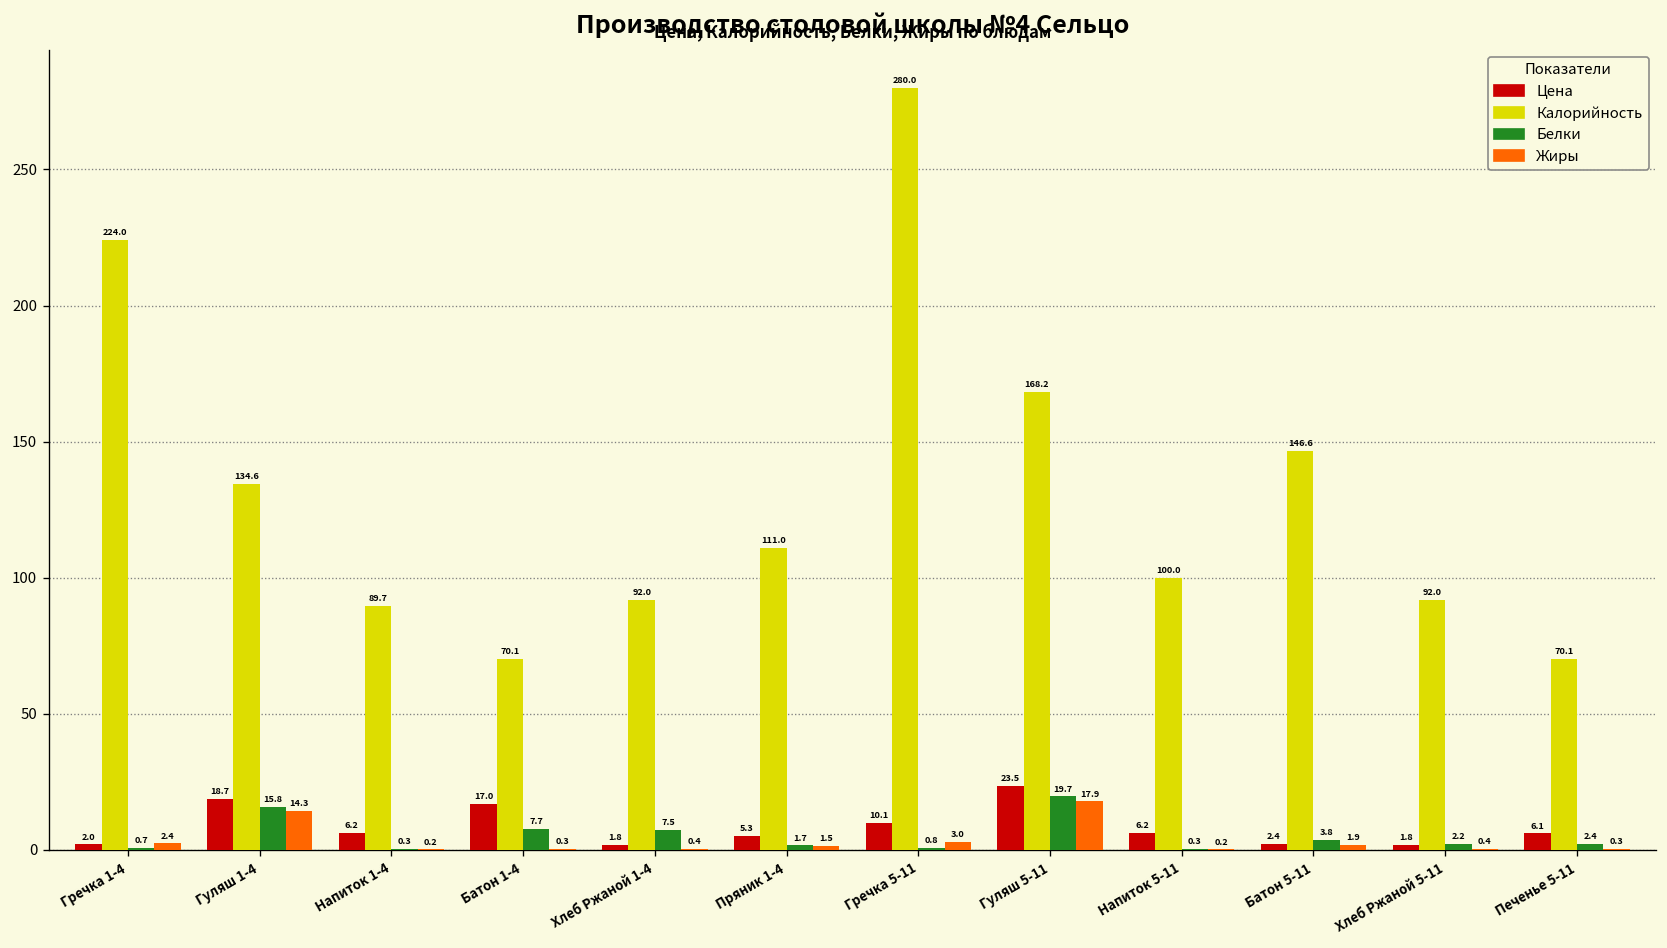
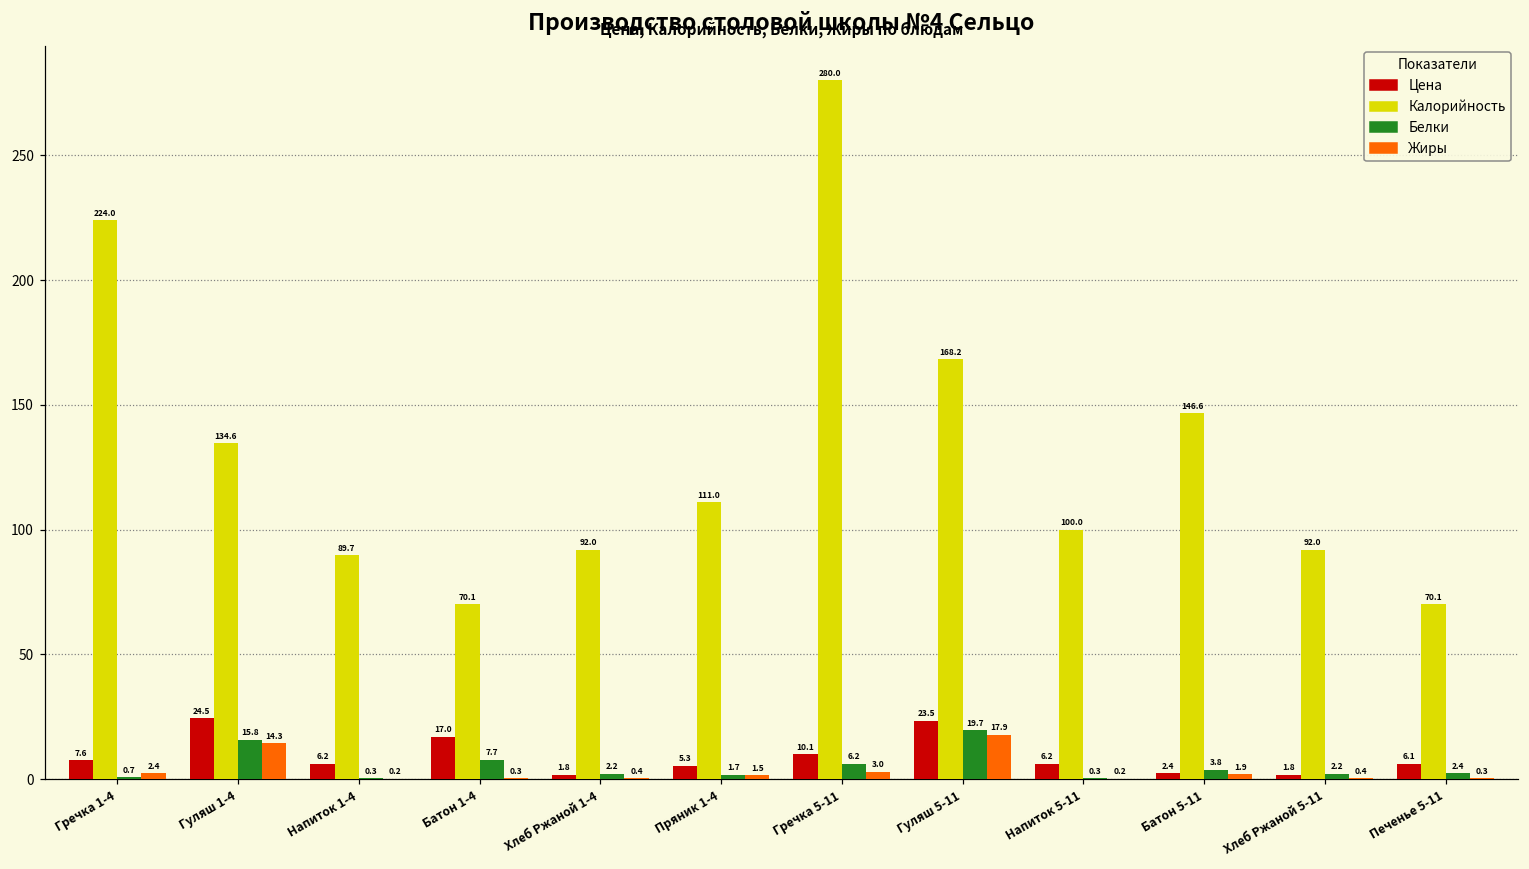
Цена, Гречка 1-4: 2.0 -> 7.6
Цена, Гуляш 1-4: 18.7 -> 24.5
Белки, Хлеб Ржаной 1-4: 7.5 -> 2.2
Белки, Гречка 5-11: 0.8 -> 6.2
